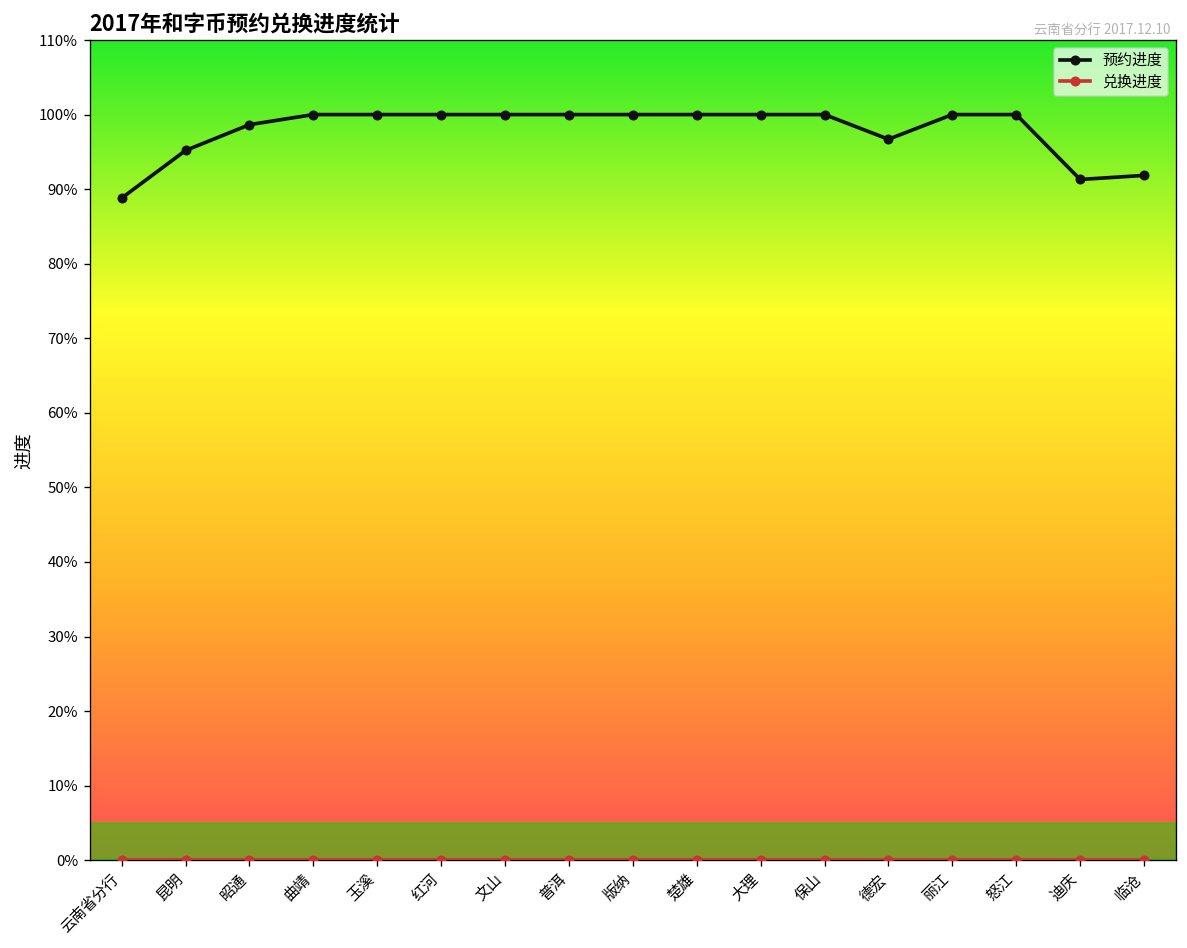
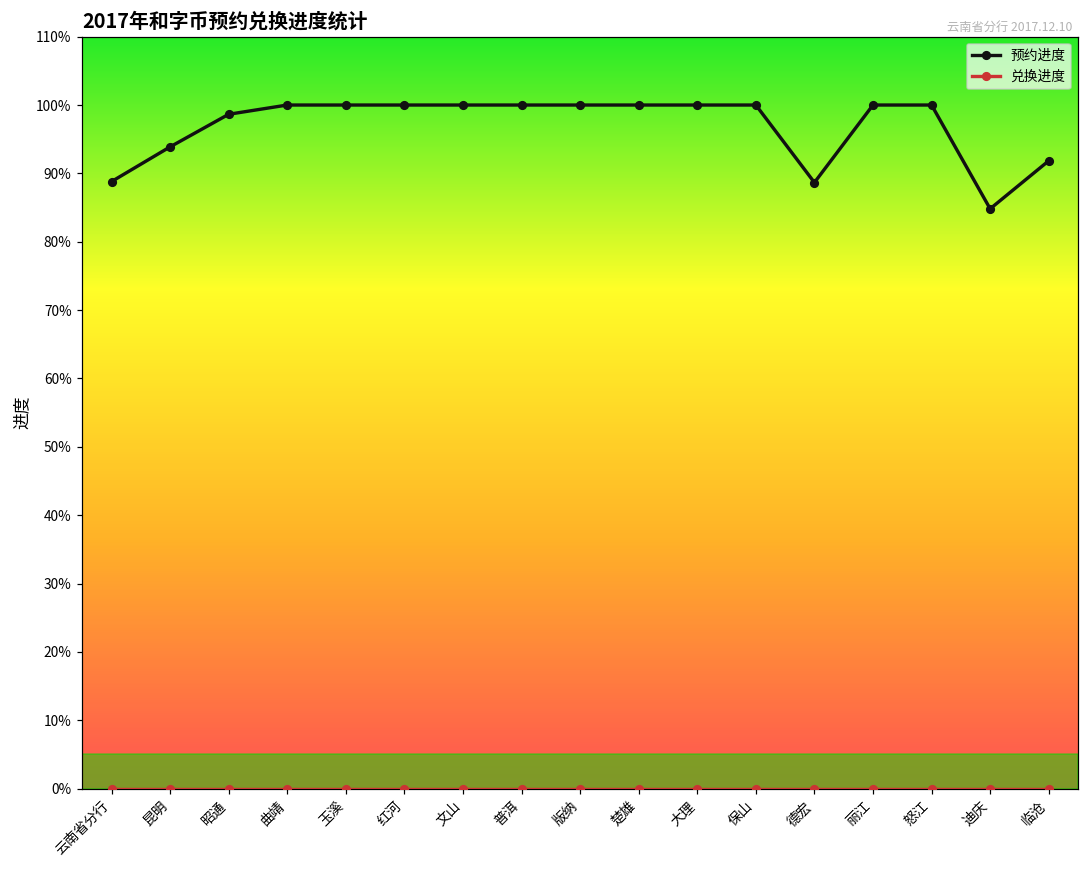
预约进度, 昆明: 95% -> 94%
预约进度, 德宏: 97% -> 89%
预约进度, 迪庆: 91% -> 85%
